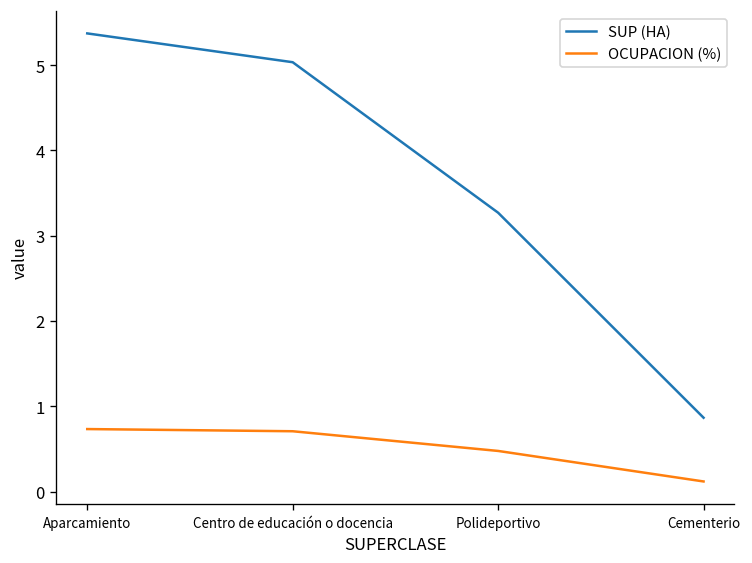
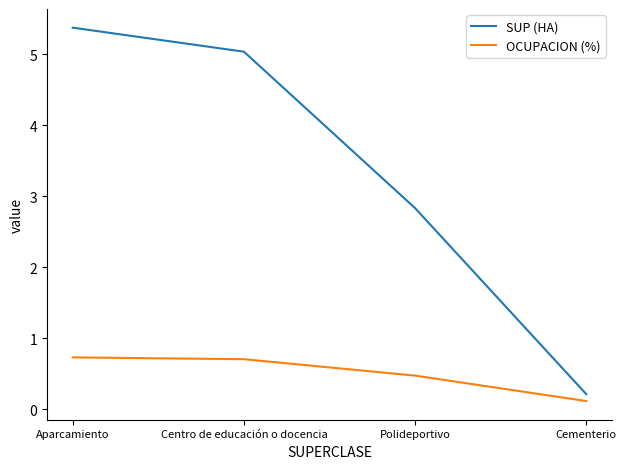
SUP (HA), Polideportivo: 3.3 -> 2.8
SUP (HA), Cementerio: 0.9 -> 0.2
